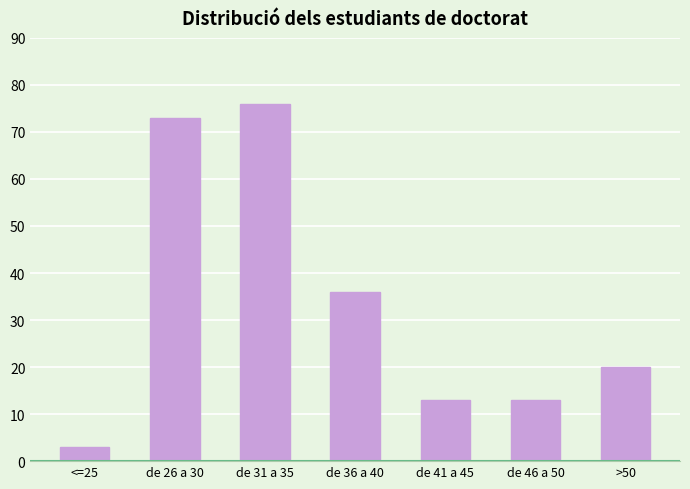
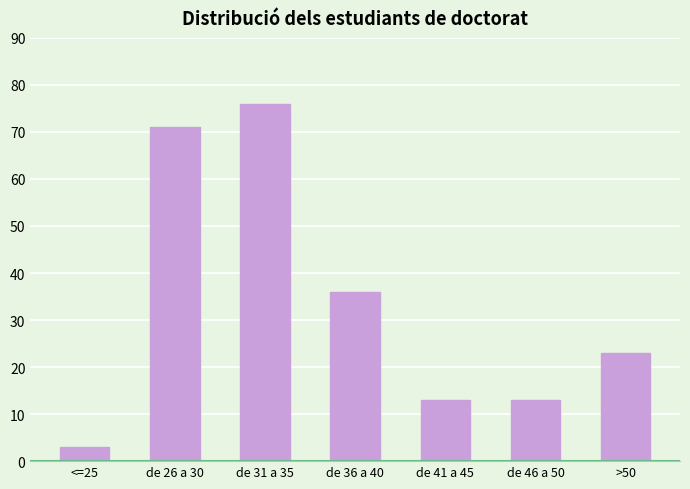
de 26 a 30: 73 -> 71
>50: 20 -> 23
